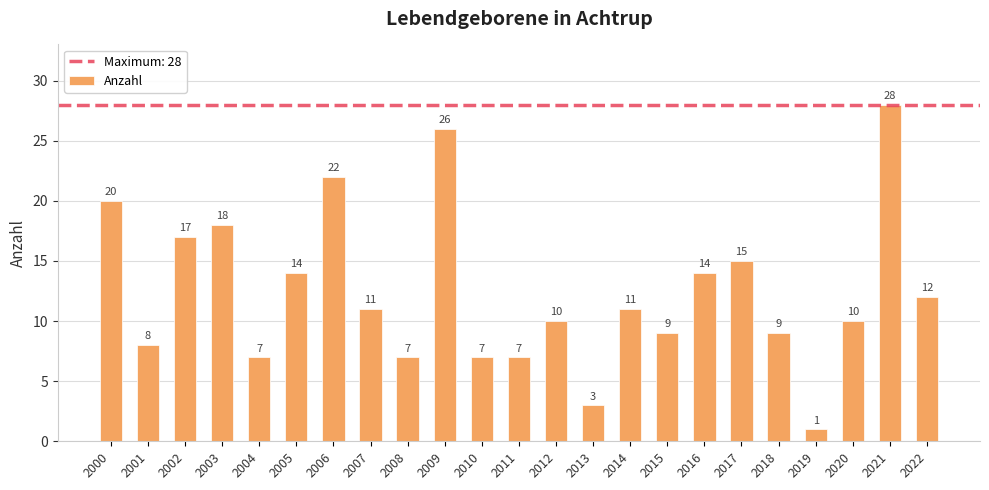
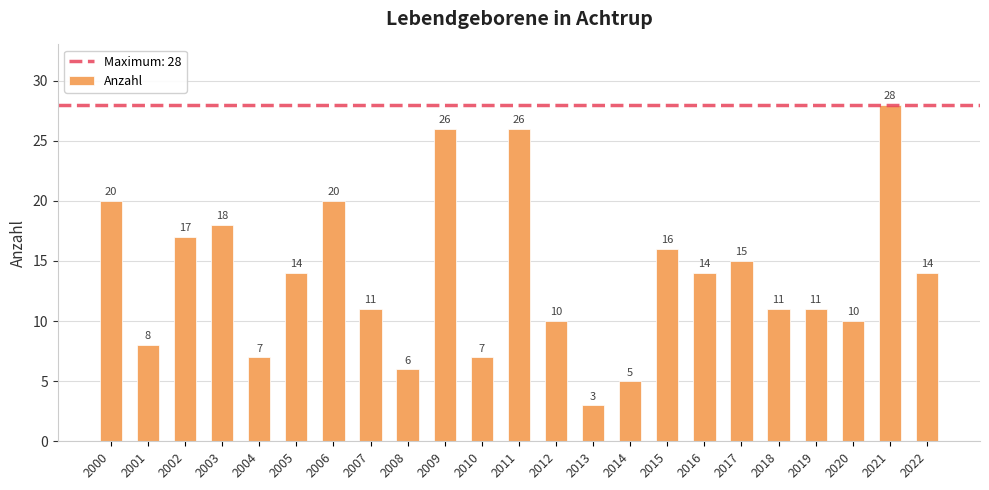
2006: 22 -> 20
2008: 7 -> 6
2011: 7 -> 26
2014: 11 -> 5
2015: 9 -> 16
2018: 9 -> 11
2019: 1 -> 11
2022: 12 -> 14
